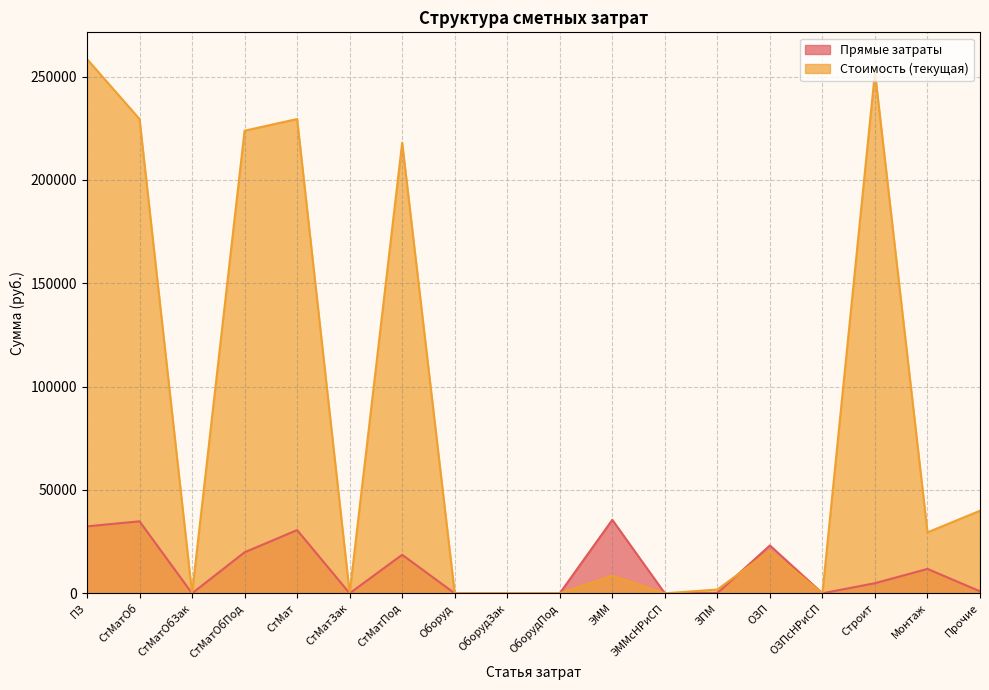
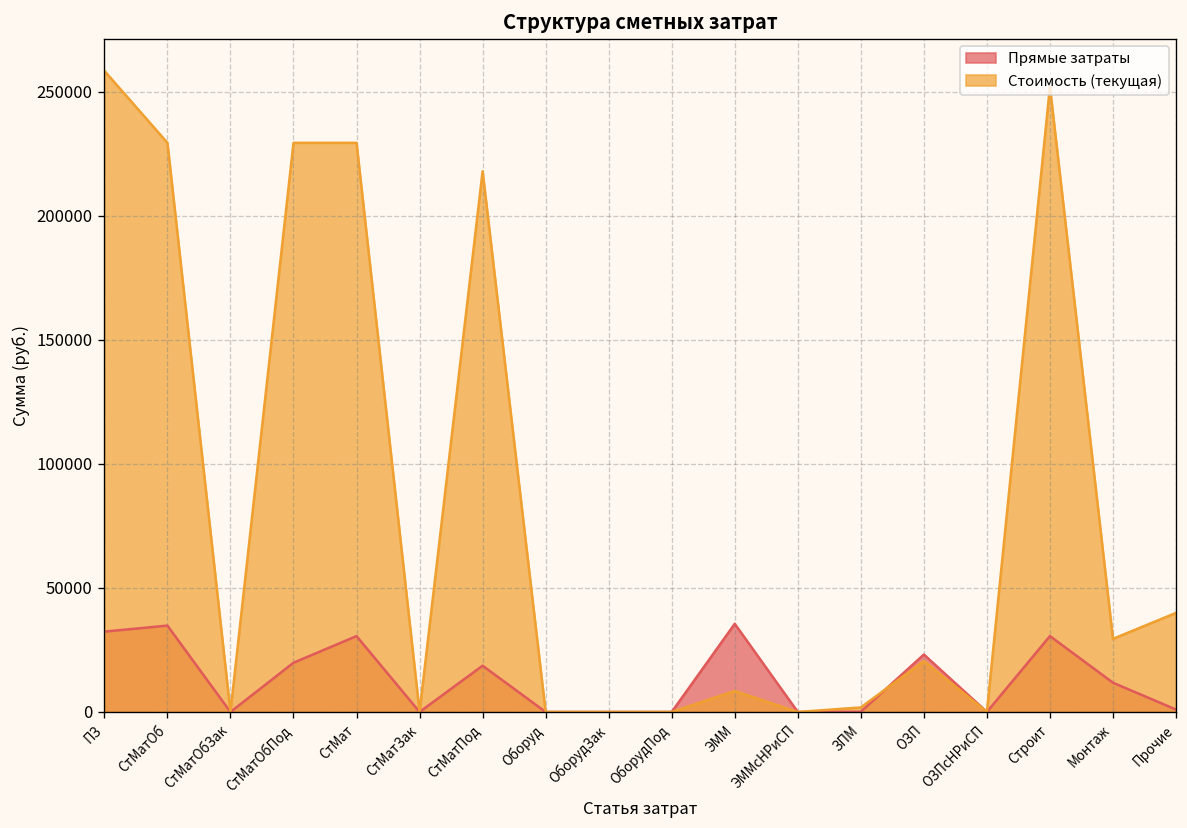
Стоимость (текущая), СтМатОбПод: 224000 -> 229000
Прямые затраты, Строит: 5000 -> 31000
